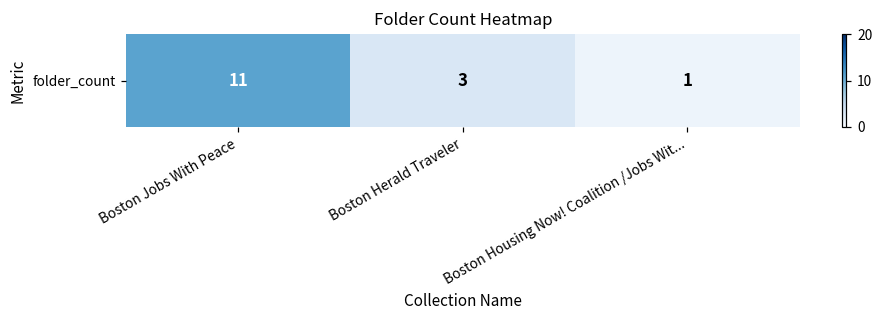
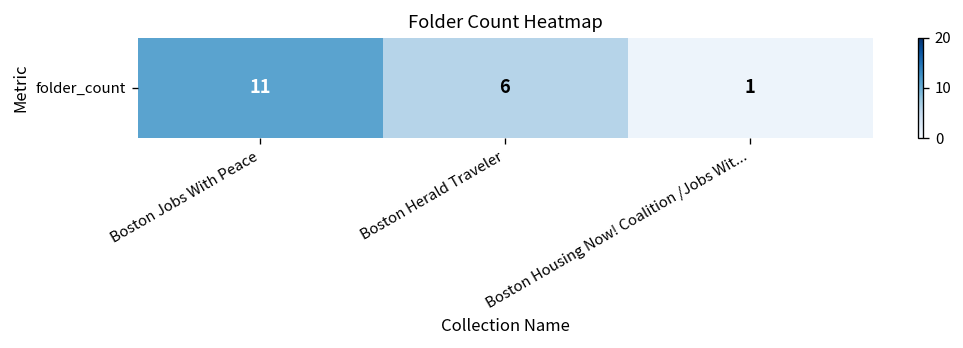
folder_count, Boston Herald Traveler: 3 -> 6
